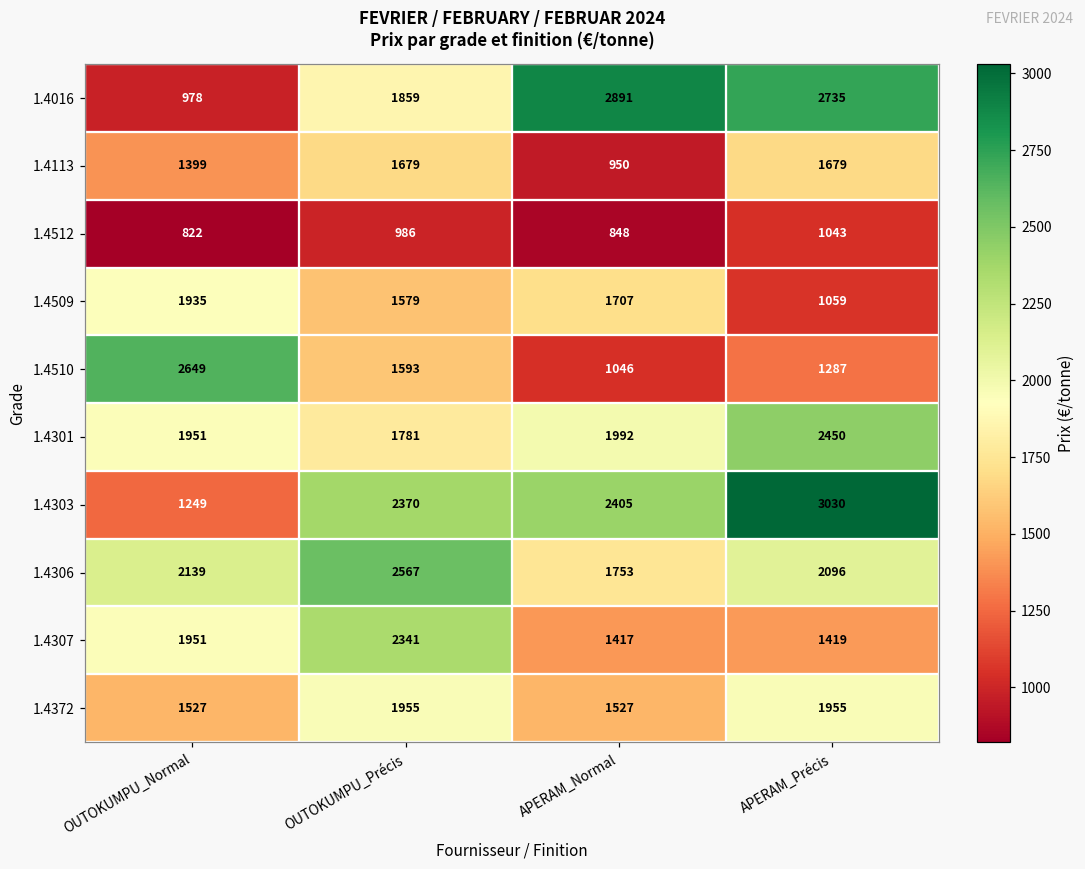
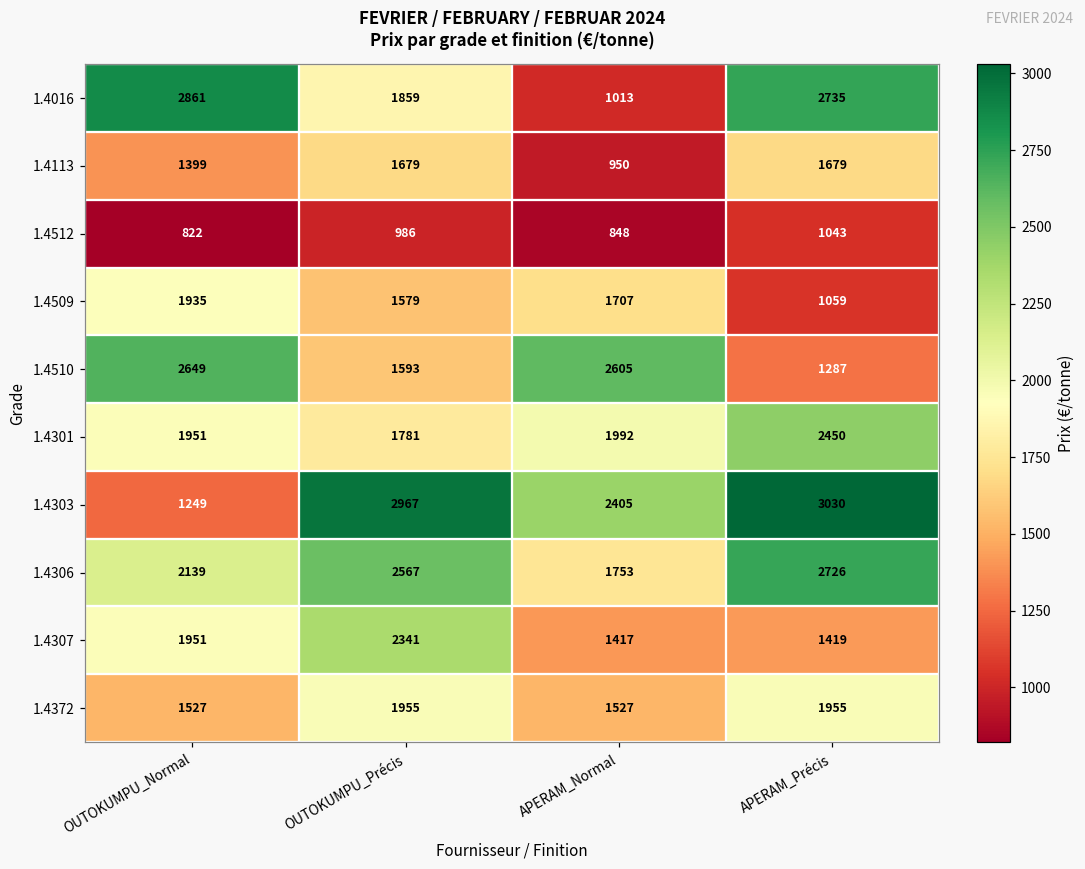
1.4016, OUTOKUMPU_Normal: 978 -> 2861
1.4016, APERAM_Normal: 2891 -> 1013
1.4510, APERAM_Normal: 1046 -> 2605
1.4303, OUTOKUMPU_Précis: 2370 -> 2967
1.4306, APERAM_Précis: 2096 -> 2726
